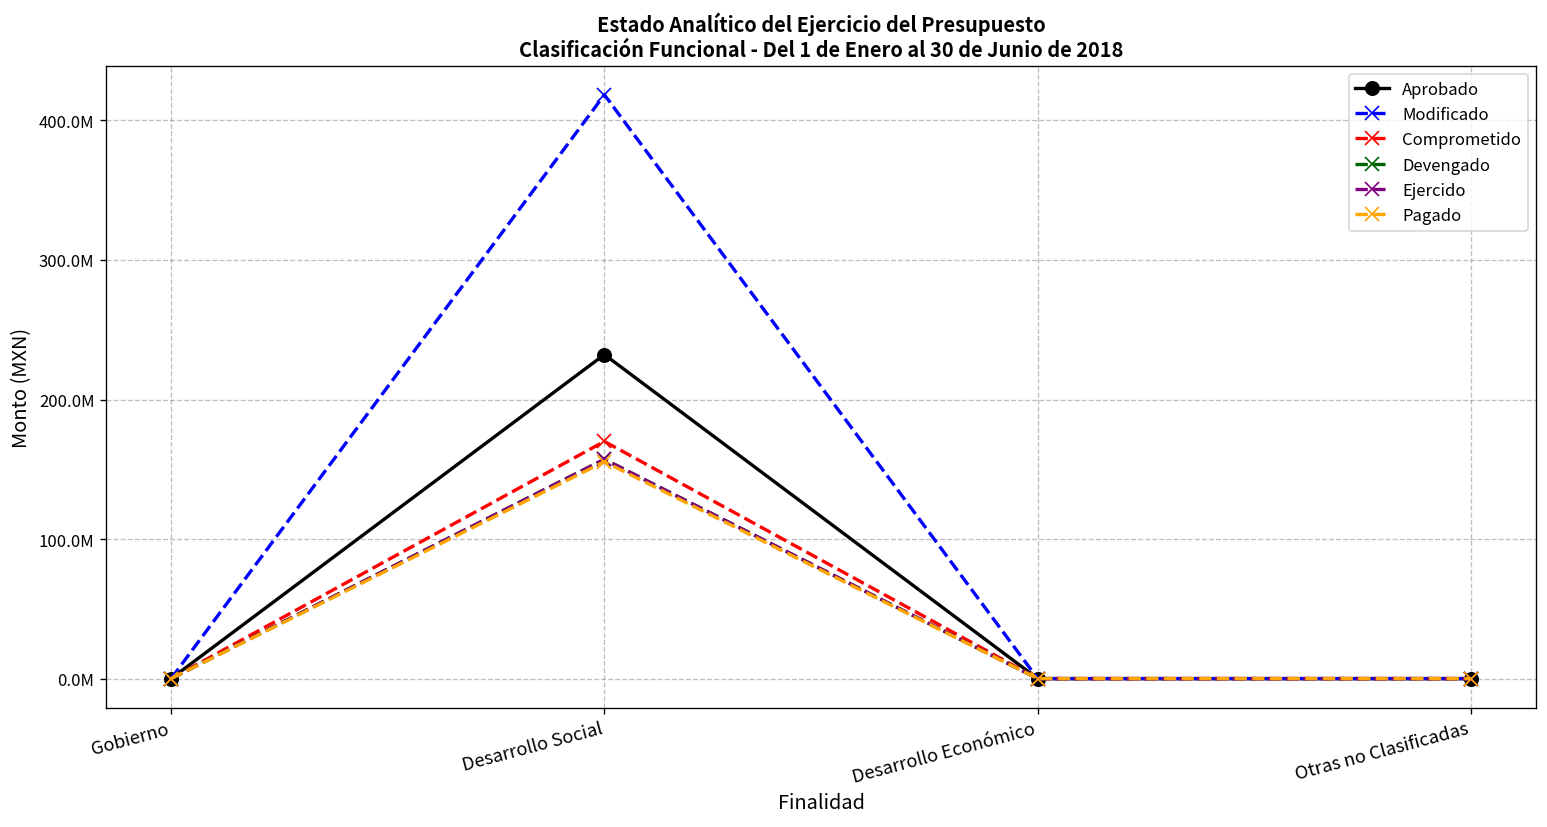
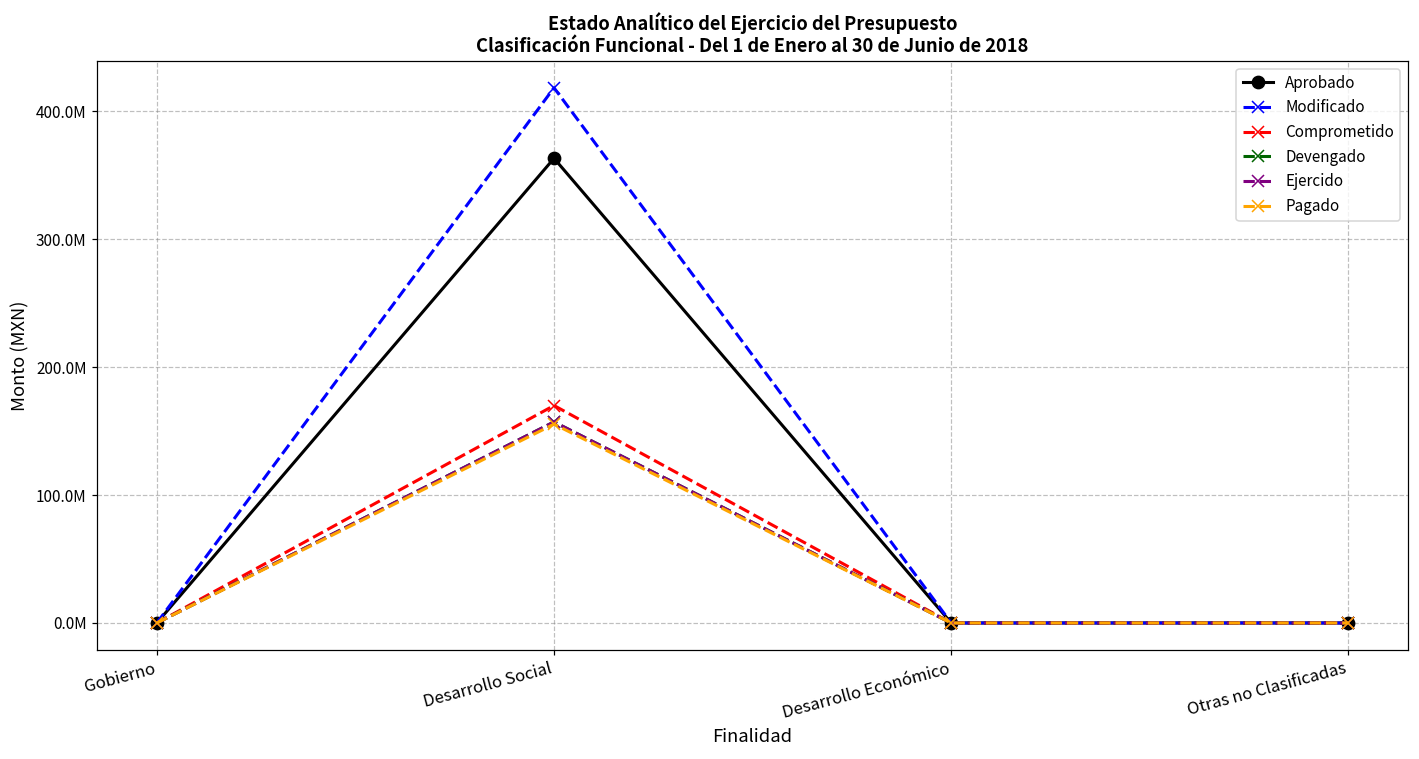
Aprobado, Desarrollo Social: 232000000 -> 363000000
